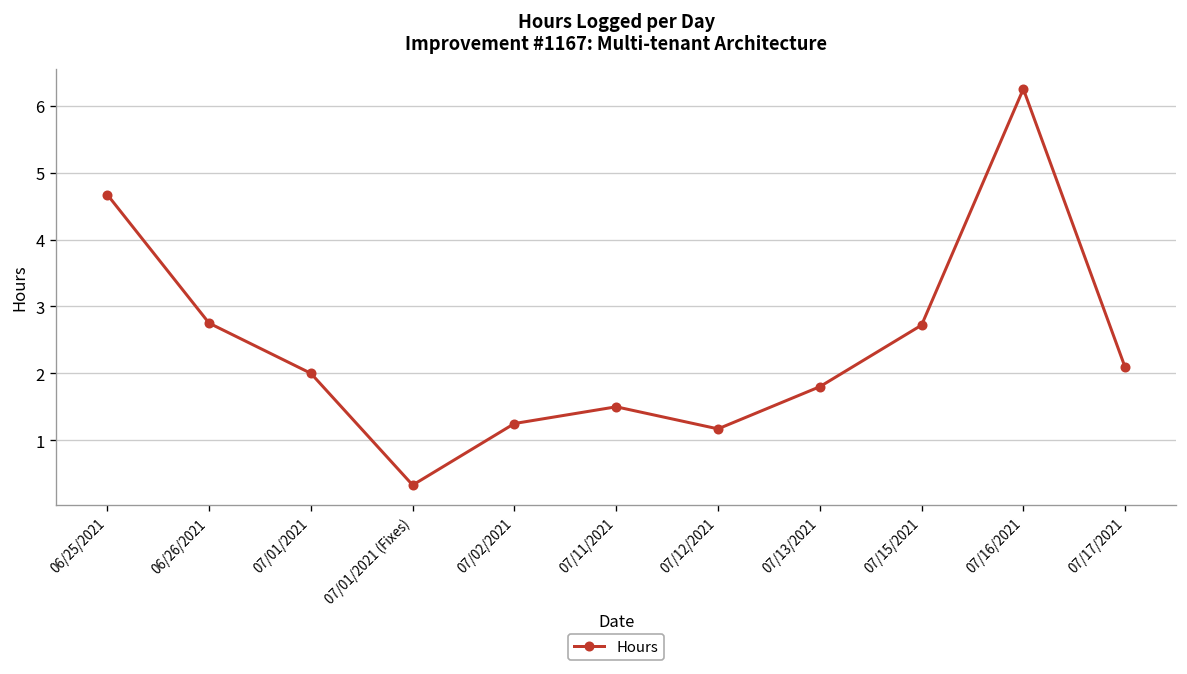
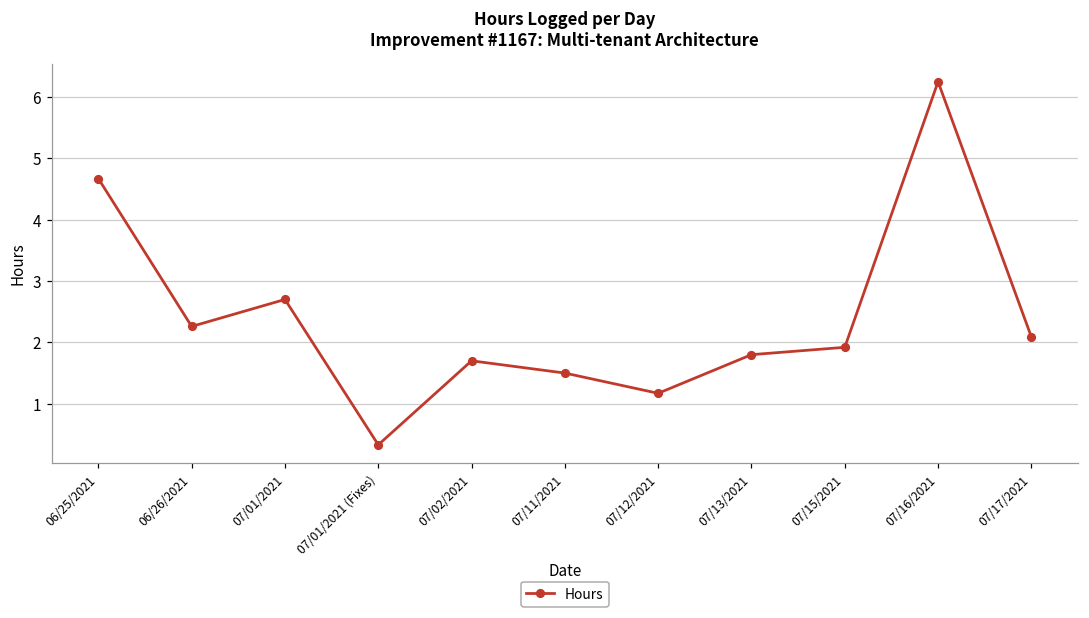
06/26/2021: 2.8 -> 2.3
07/01/2021: 2.0 -> 2.7
07/02/2021: 1.3 -> 1.7
07/15/2021: 2.7 -> 1.9
